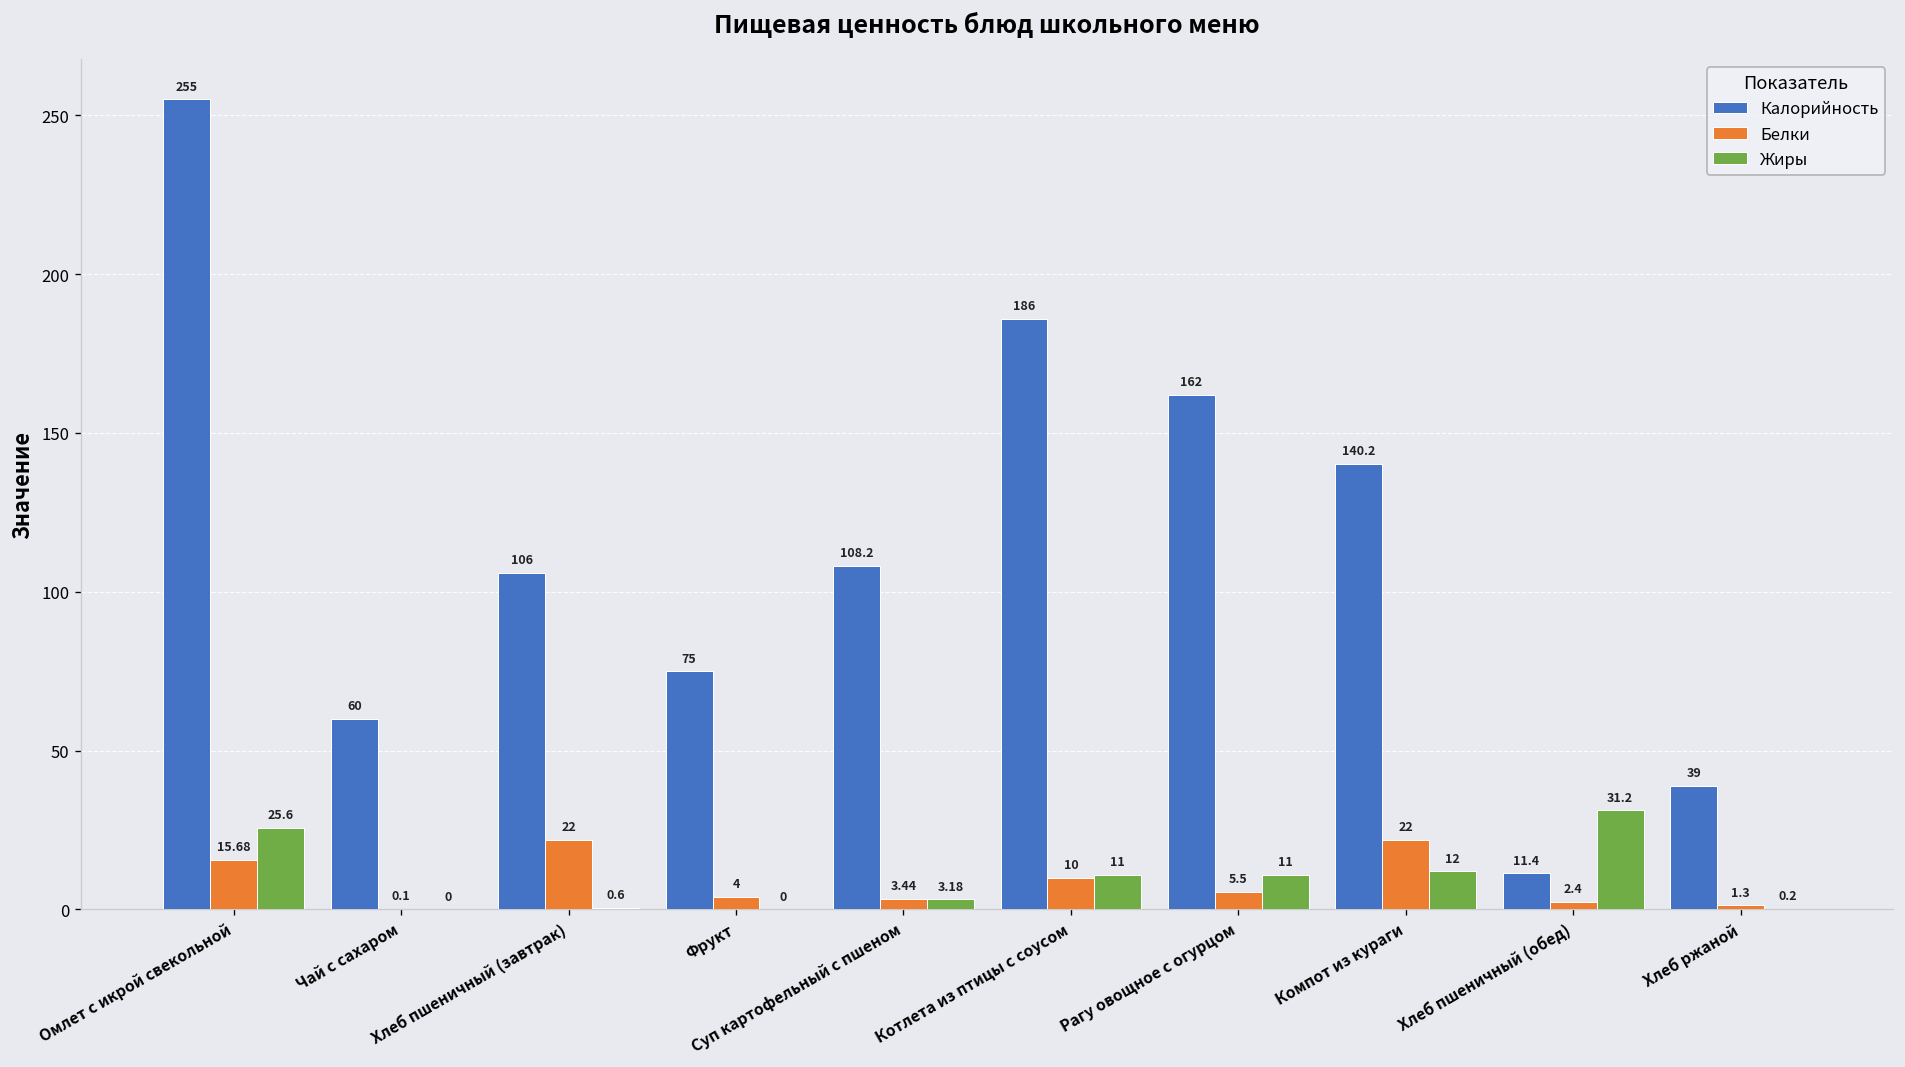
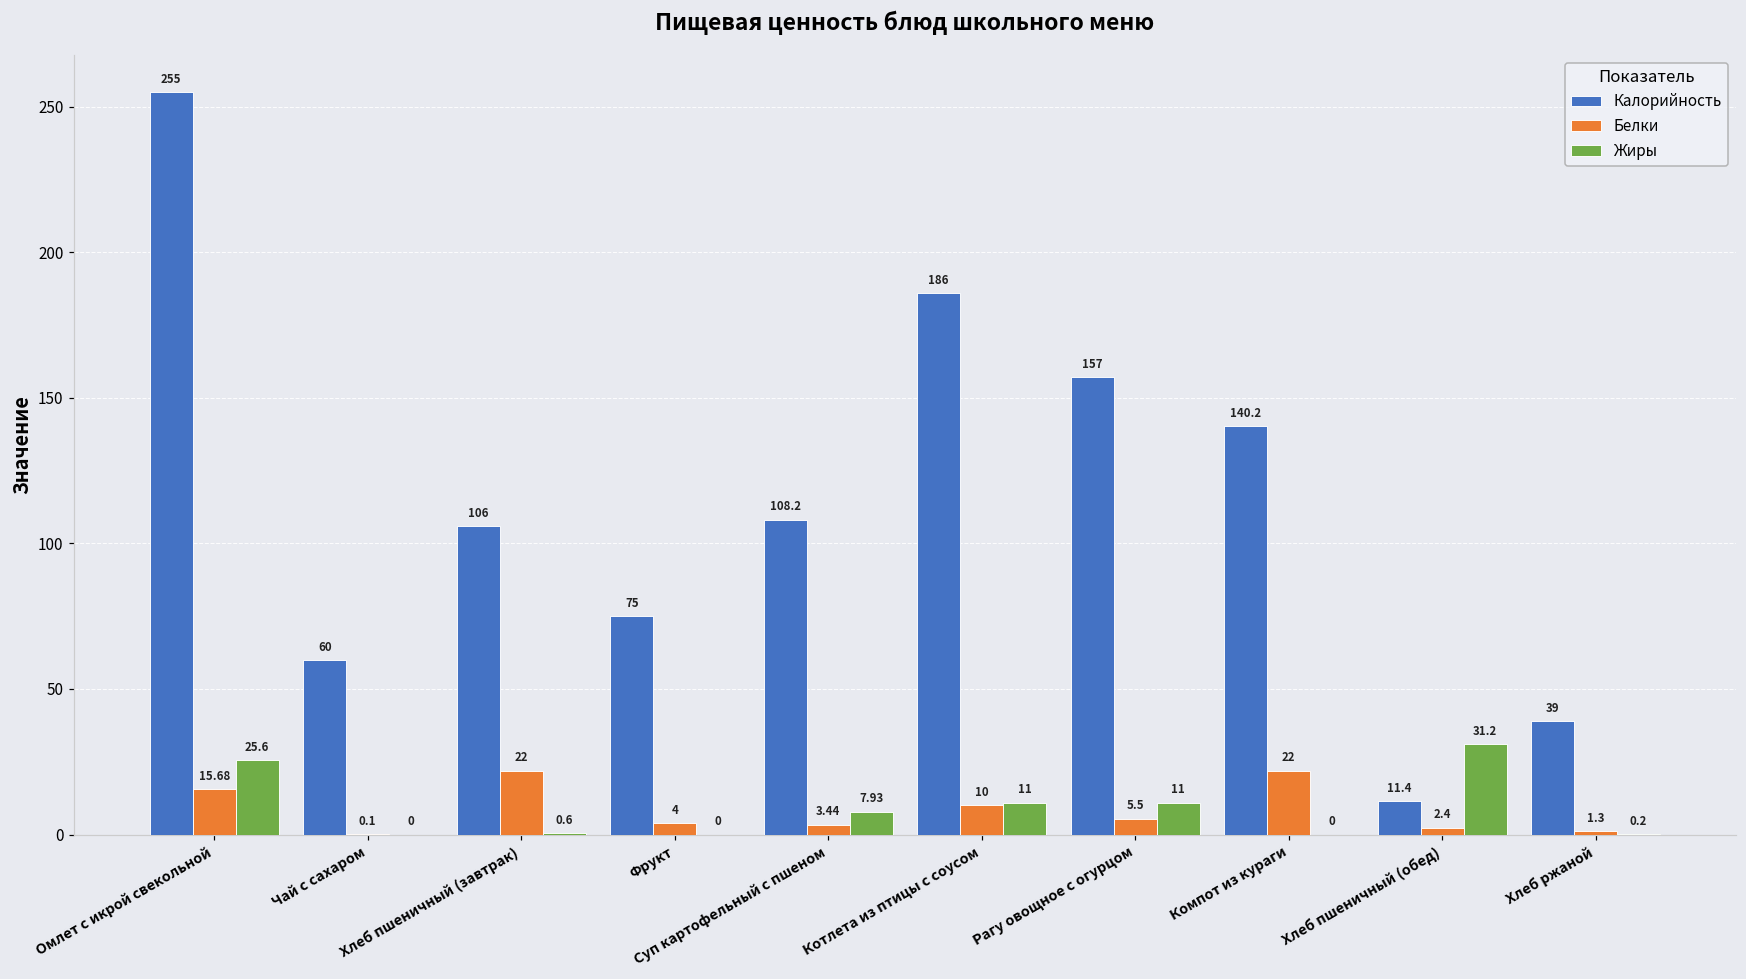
Жиры, Суп картофельный с пшеном: 3.18 -> 7.93
Калорийность, Рагу овощное с огурцом: 162 -> 157
Жиры, Компот из кураги: 12 -> 0
